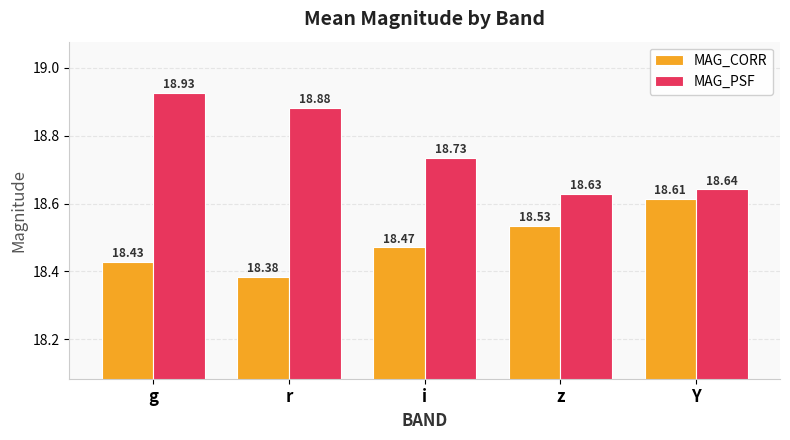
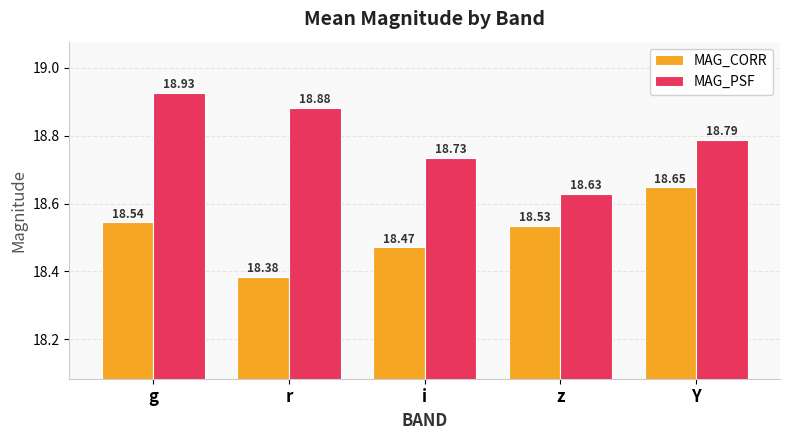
MAG_CORR, g: 18.43 -> 18.54
MAG_CORR, Y: 18.61 -> 18.65
MAG_PSF, Y: 18.64 -> 18.79
